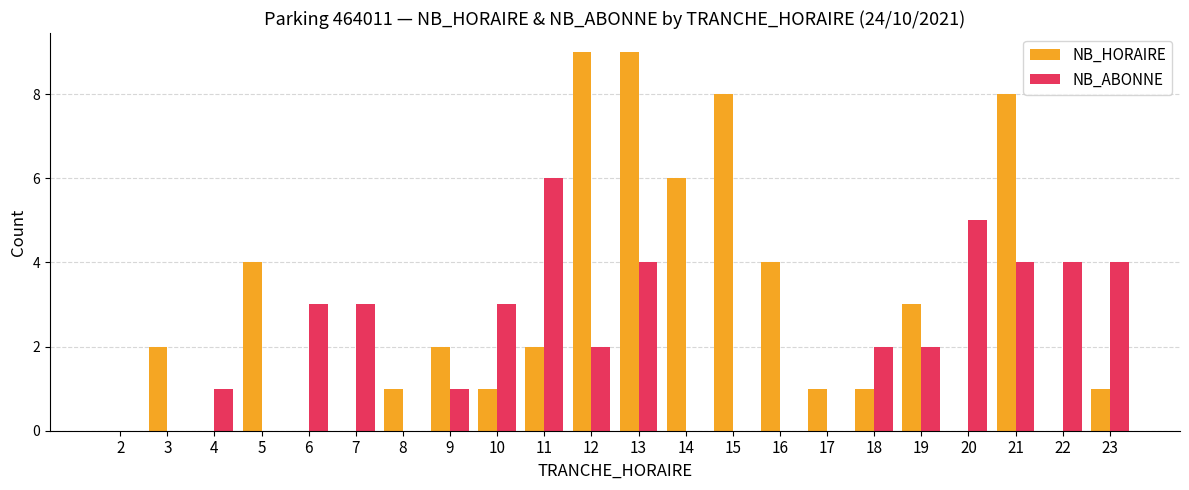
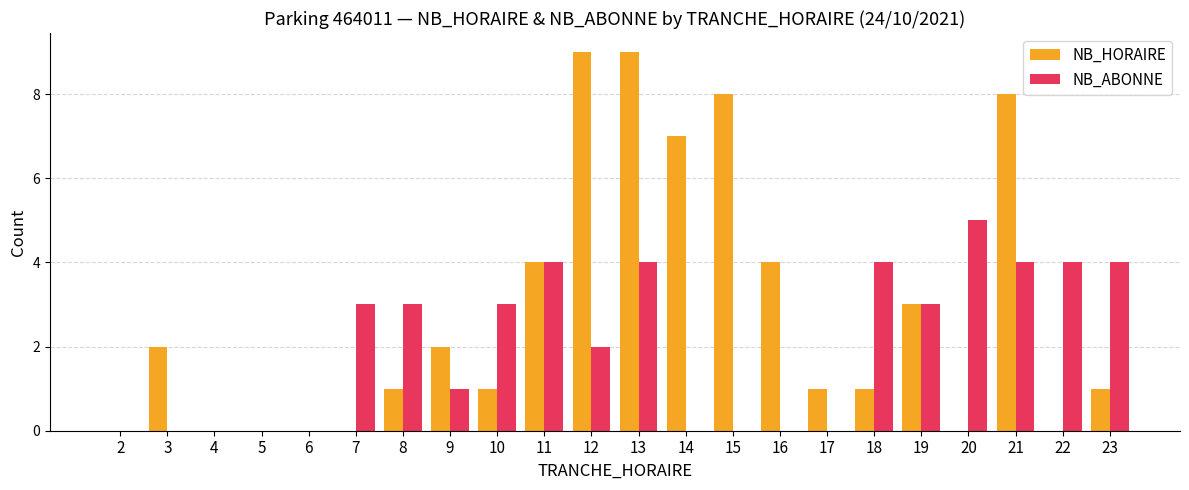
NB_ABONNE, 4: 1 -> 0
NB_HORAIRE, 5: 4 -> 0
NB_ABONNE, 6: 3 -> 0
NB_ABONNE, 8: 0 -> 3
NB_HORAIRE, 11: 2 -> 4
NB_ABONNE, 11: 6 -> 4
NB_HORAIRE, 14: 6 -> 7
NB_ABONNE, 18: 2 -> 4
NB_ABONNE, 19: 2 -> 3
